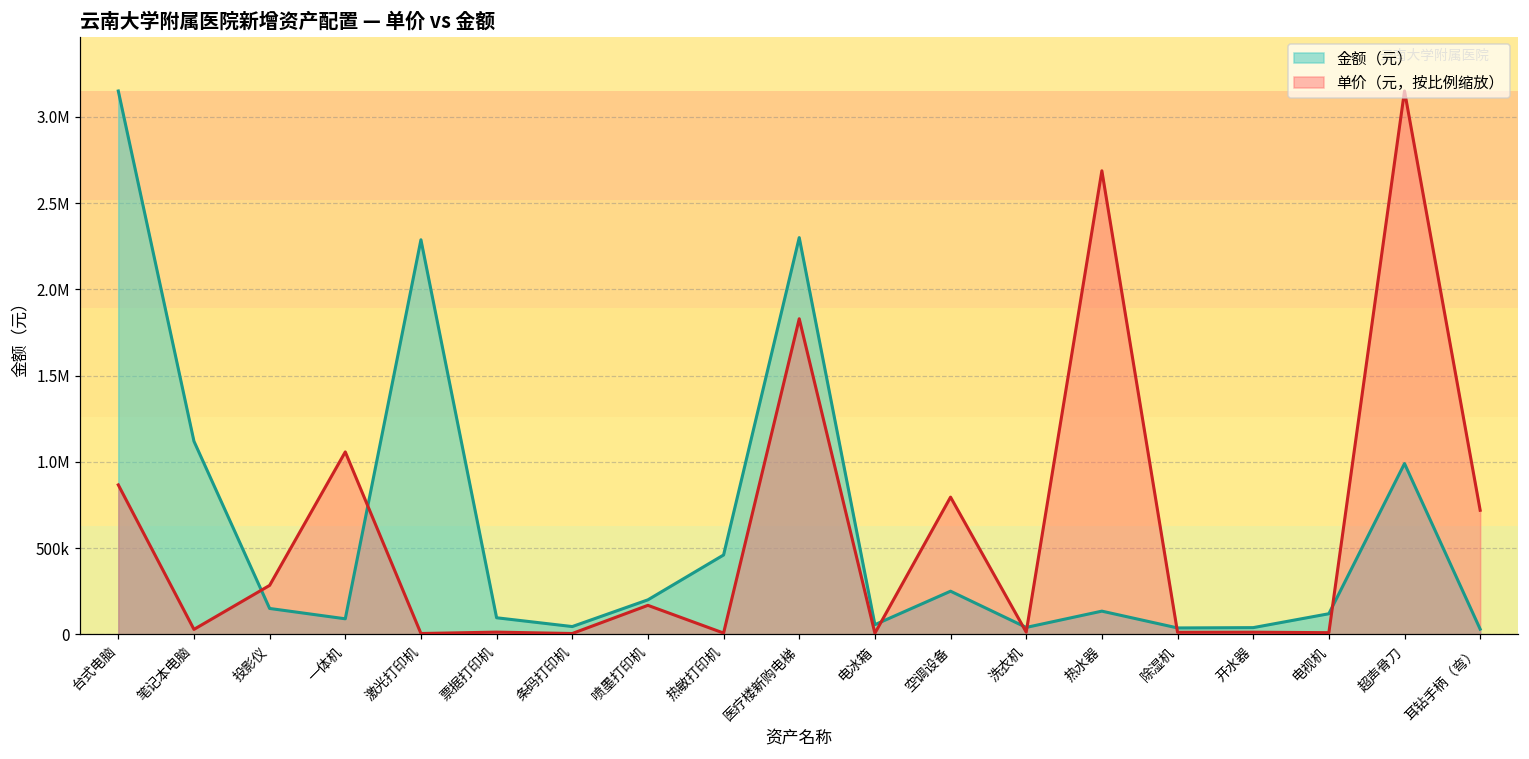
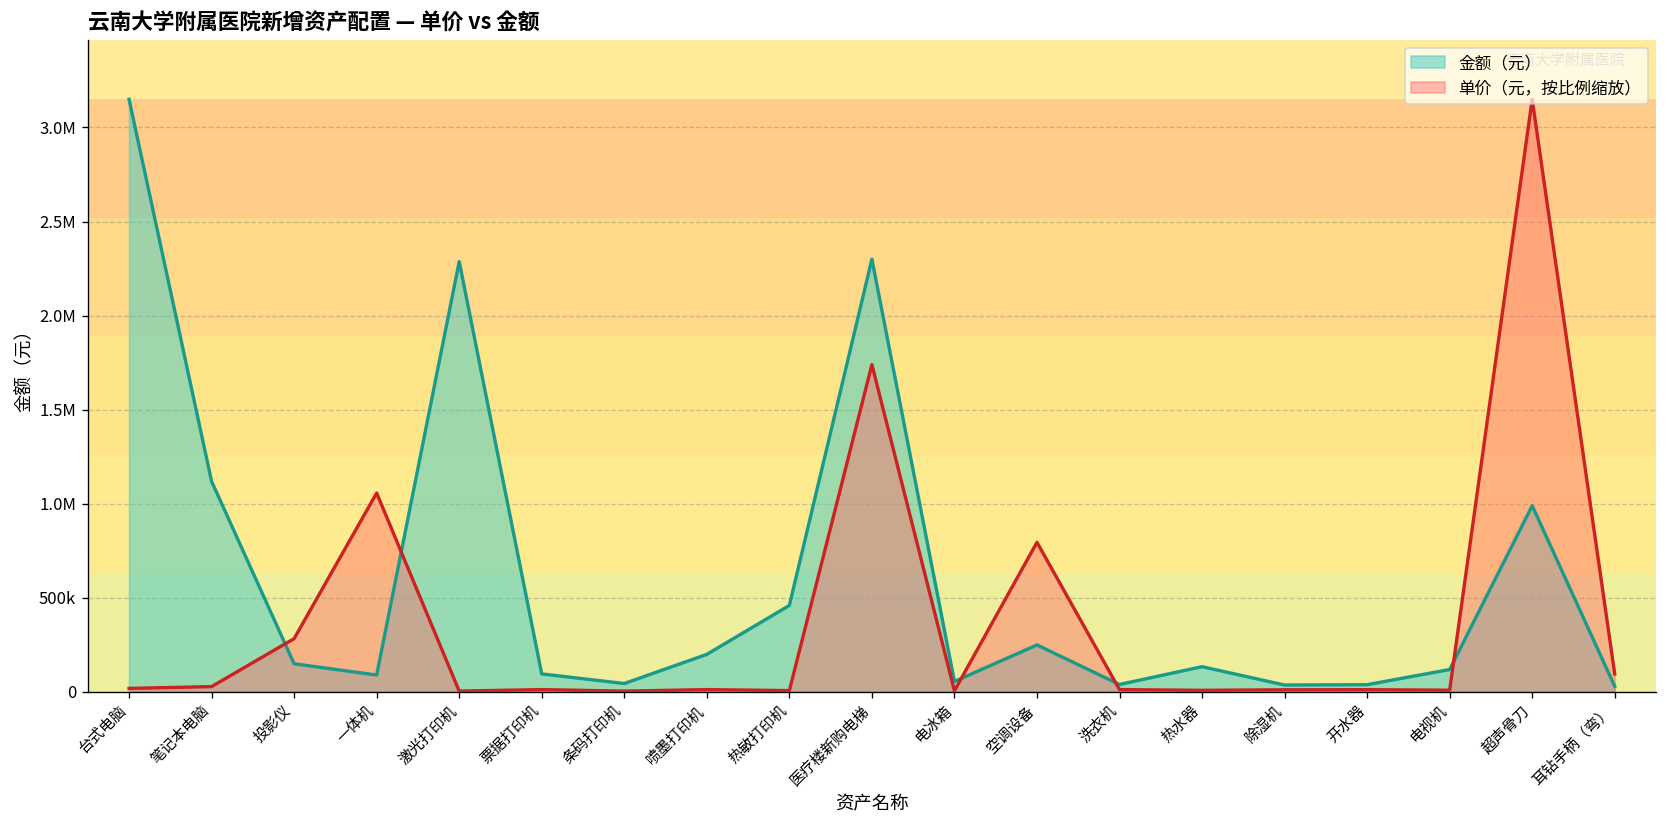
单价（元，按比例缩放）, 台式电脑: 870000 -> 20000
单价（元，按比例缩放）, 喷墨打印机: 170000 -> 10000
单价（元，按比例缩放）, 医疗楼新购电梯: 1830000 -> 1740000
单价（元，按比例缩放）, 热水器: 2690000 -> 10000
单价（元，按比例缩放）, 耳钻手柄（弯）: 720000 -> 100000
